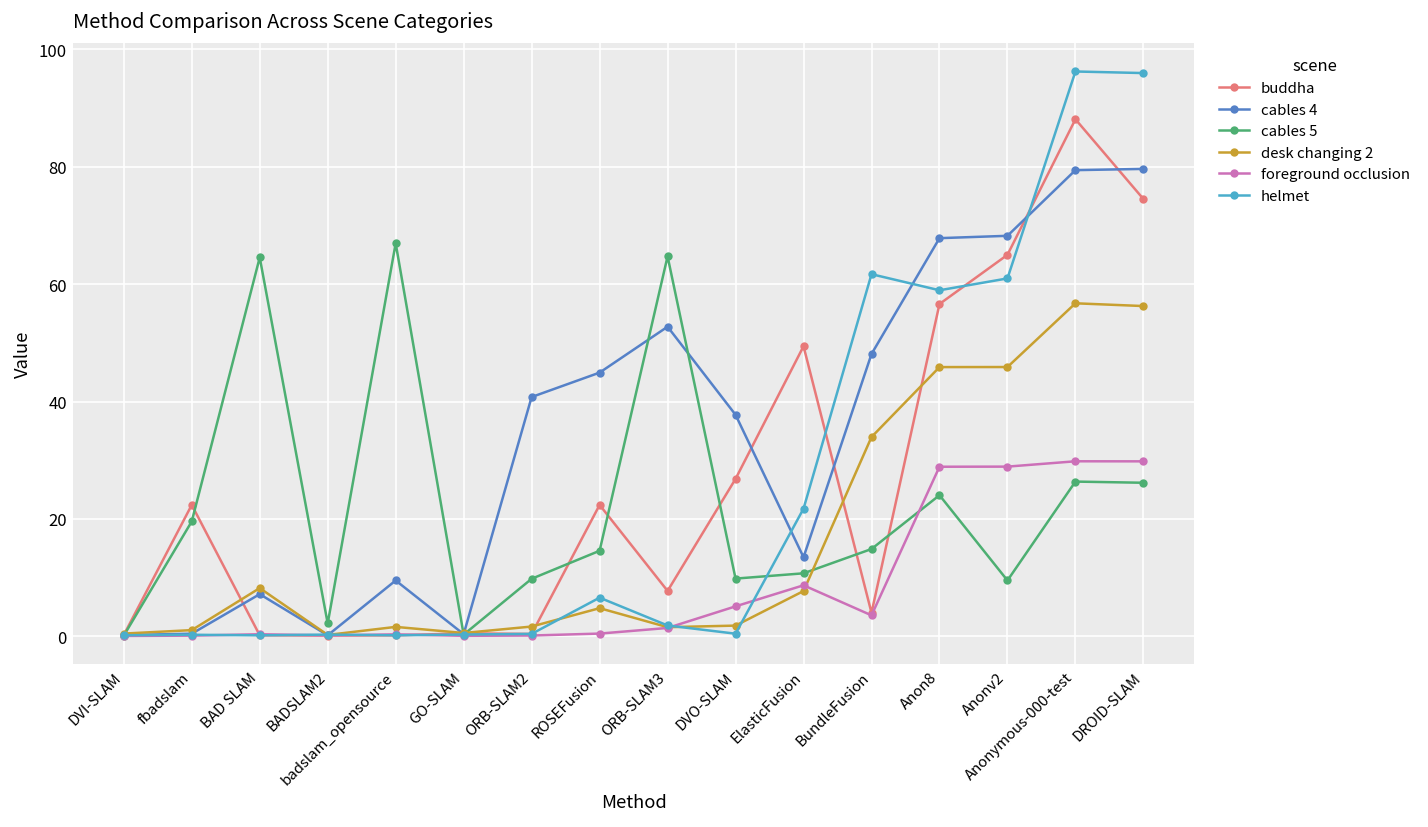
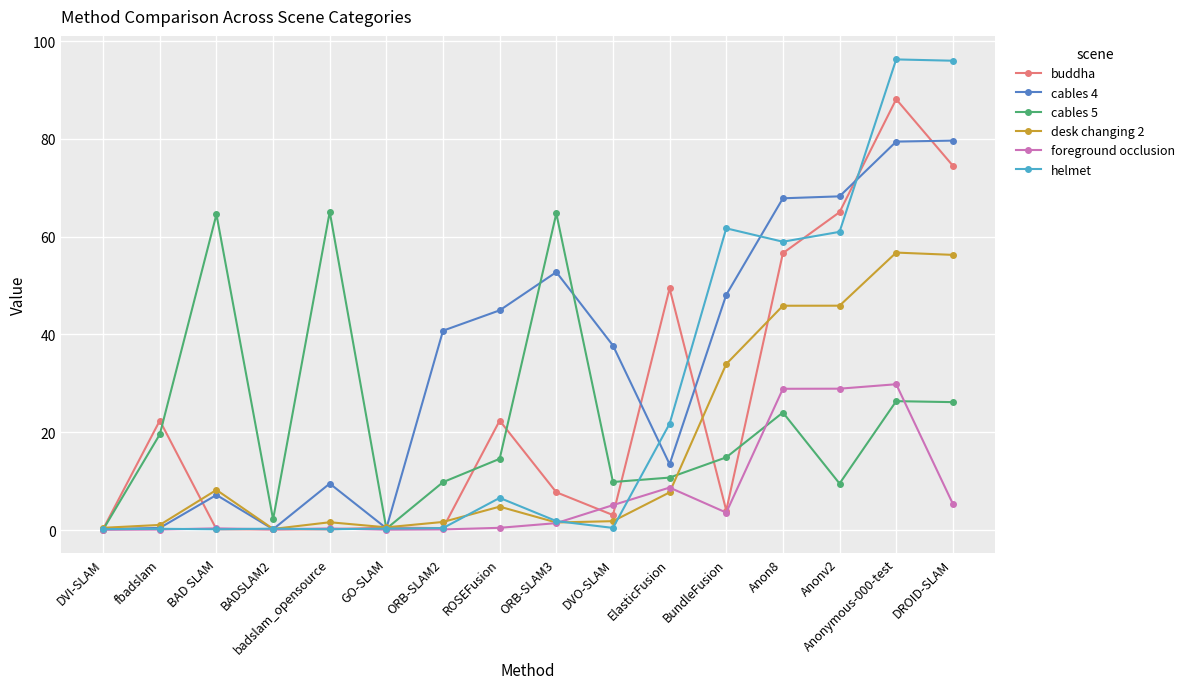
cables 5, badslam_opensource: 67 -> 65
buddha, DVO-SLAM: 27 -> 3
foreground occlusion, DROID-SLAM: 30 -> 5
